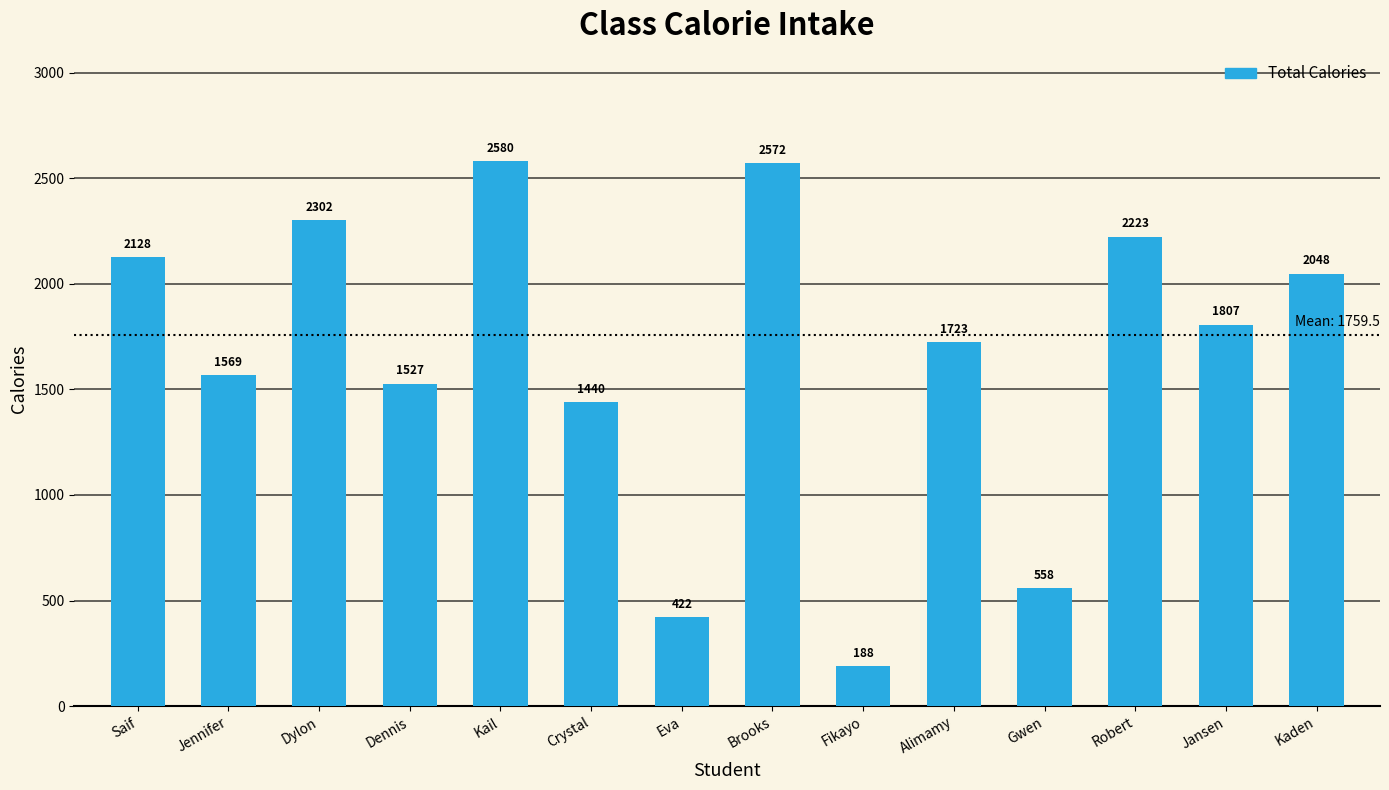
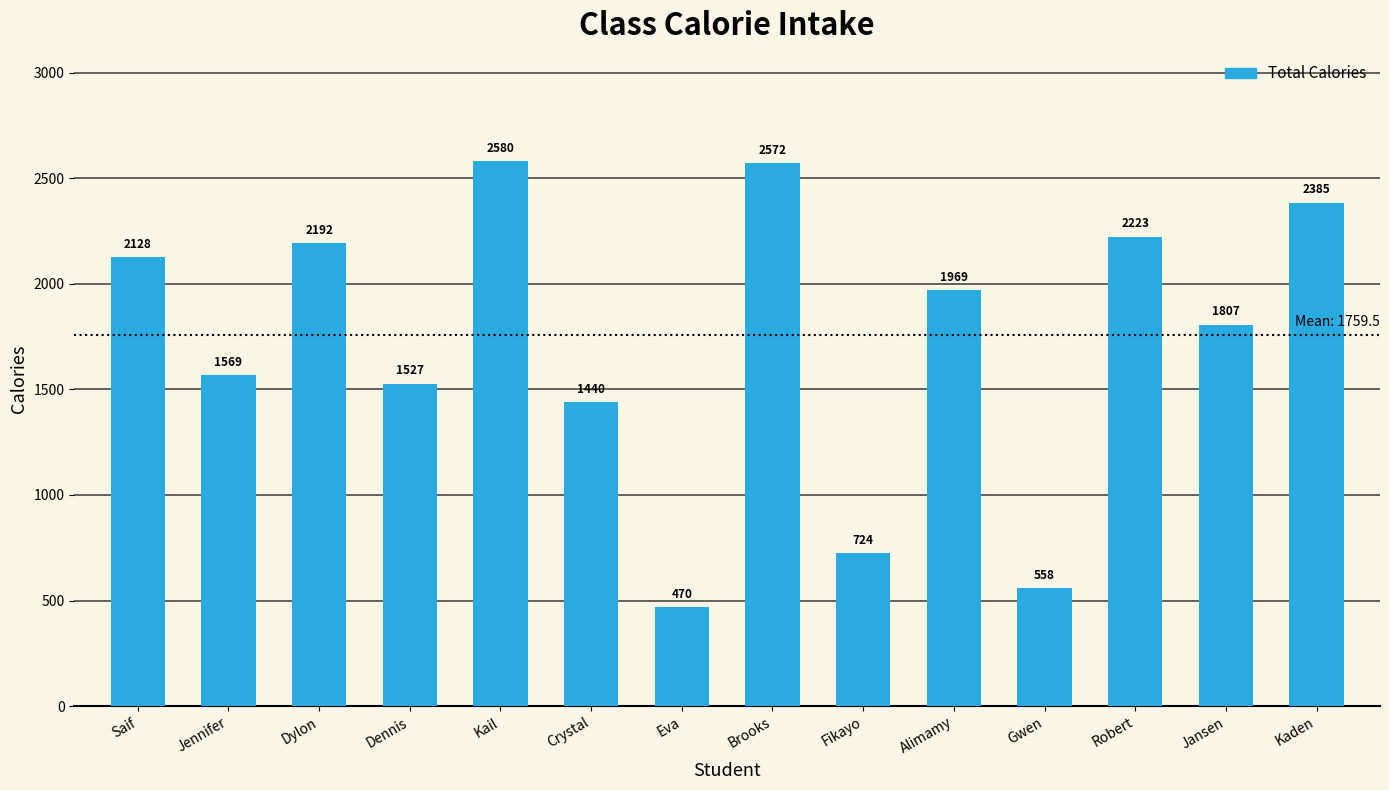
Dylon: 2302 -> 2192
Eva: 422 -> 470
Fikayo: 188 -> 724
Alimamy: 1723 -> 1969
Kaden: 2048 -> 2385
